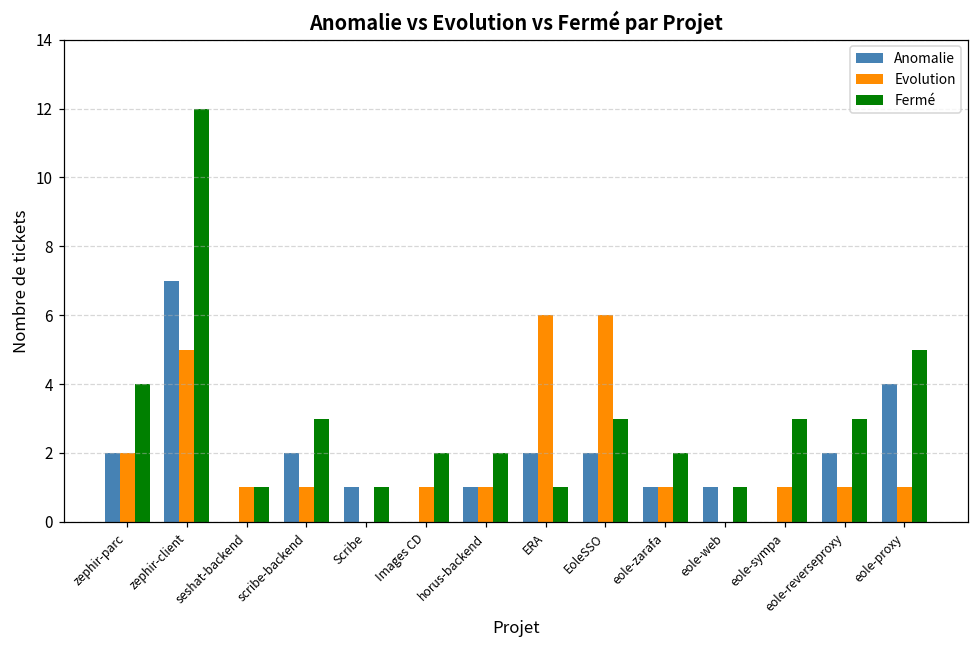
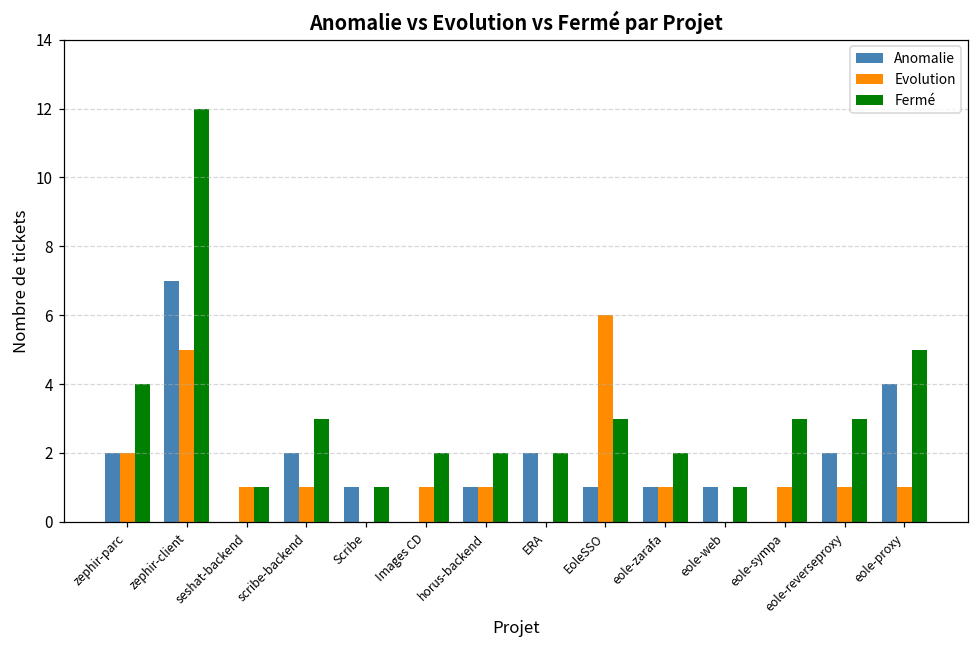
Evolution, ERA: 6 -> 0
Fermé, ERA: 1 -> 2
Anomalie, EoleSSO: 2 -> 1
